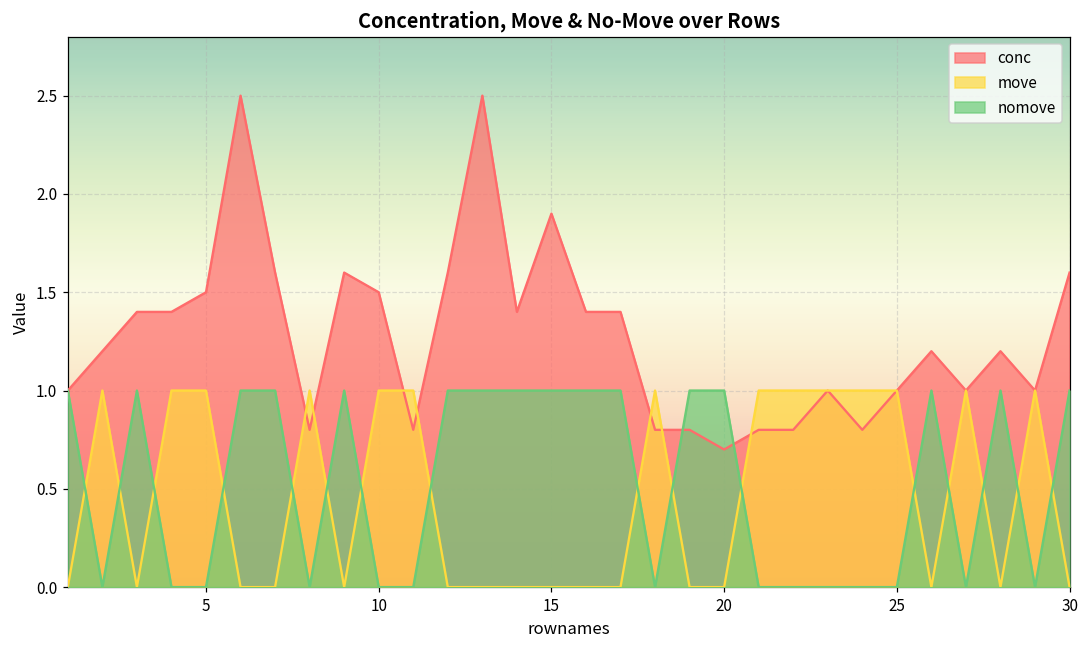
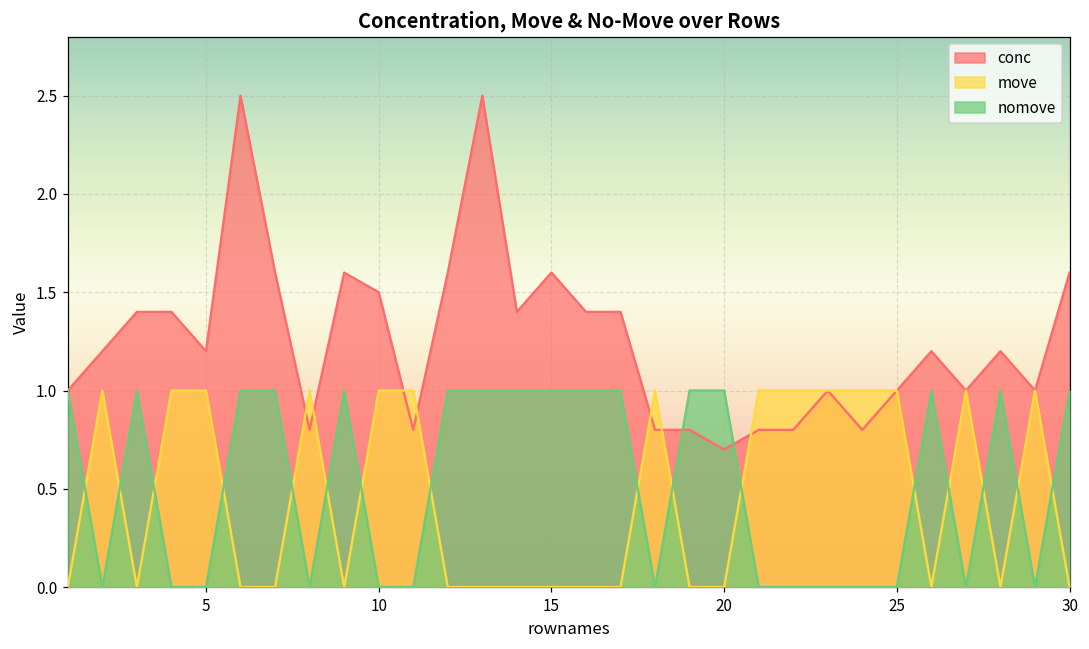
conc, 5: 1.5 -> 1.2
conc, 15: 1.9 -> 1.6
